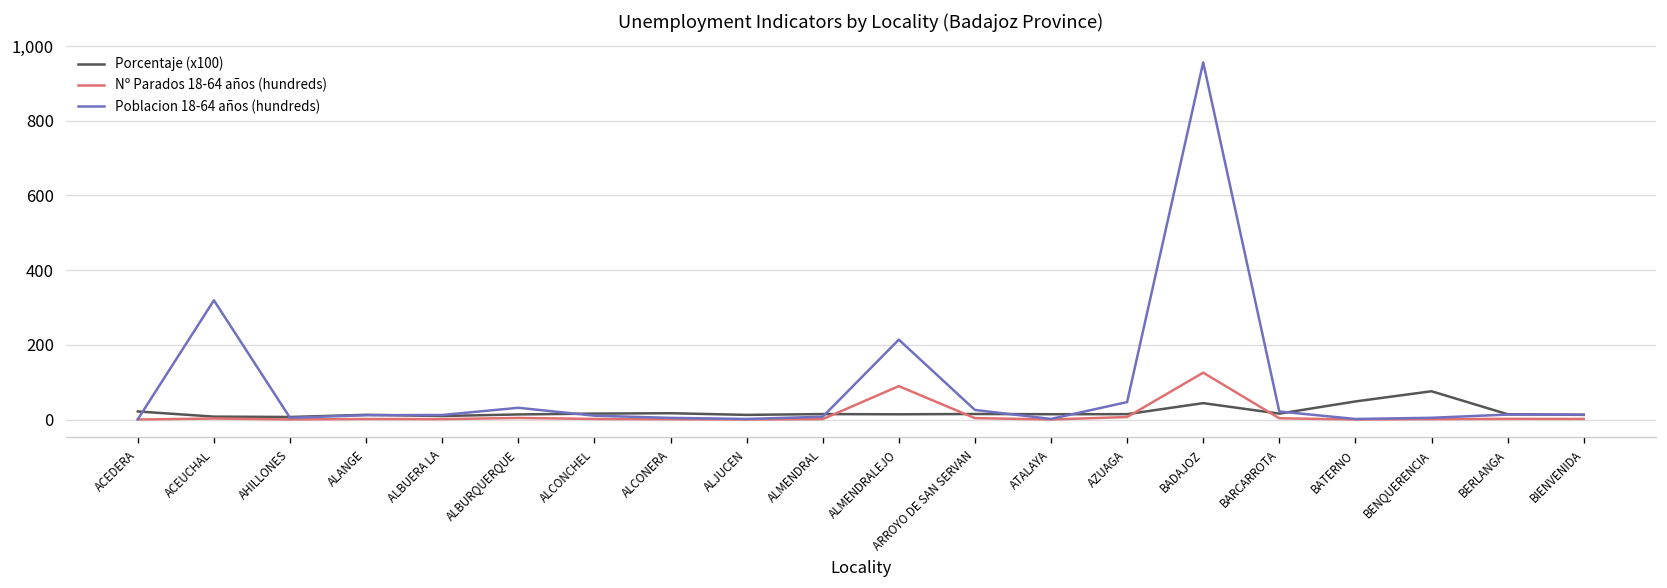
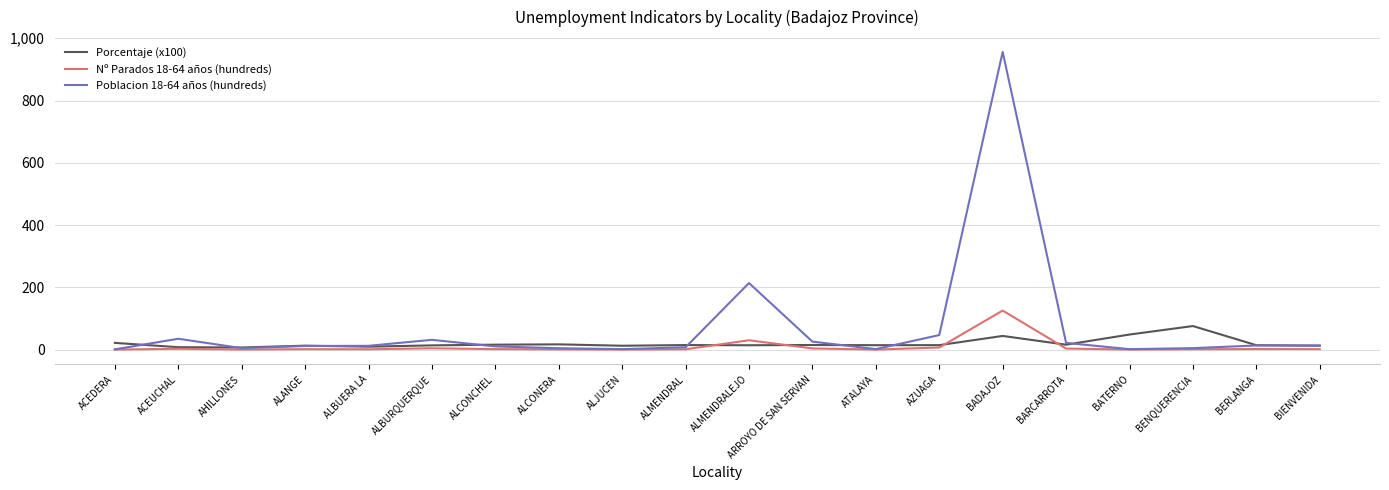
Poblacion 18-64 años (hundreds), ACEUCHAL: 320 -> 30
Nº Parados 18-64 años (hundreds), ALMENDRALEJO: 90 -> 30
